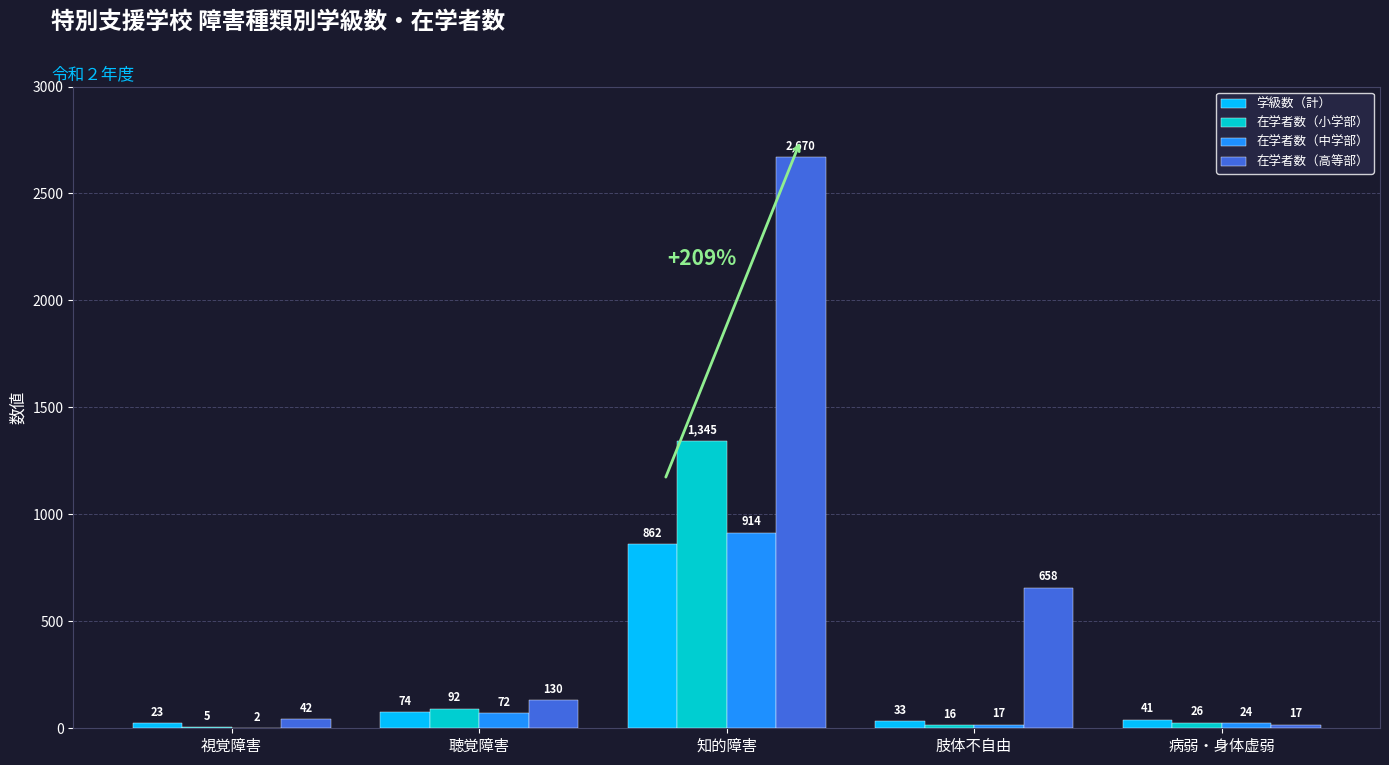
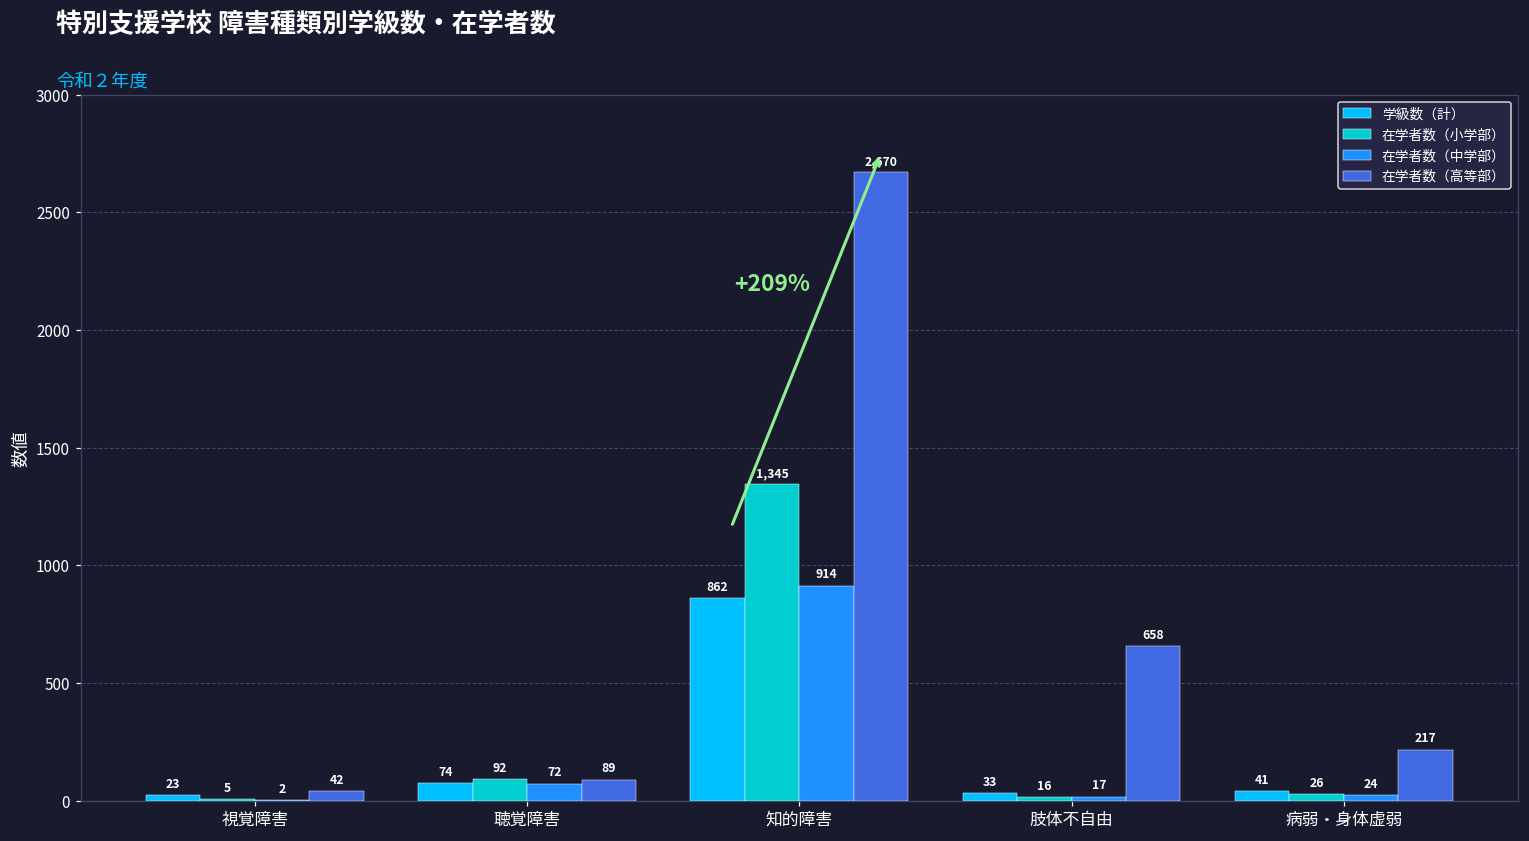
在学者数（高等部）, 聴覚障害: 130 -> 89
在学者数（高等部）, 病弱・身体虚弱: 17 -> 217
